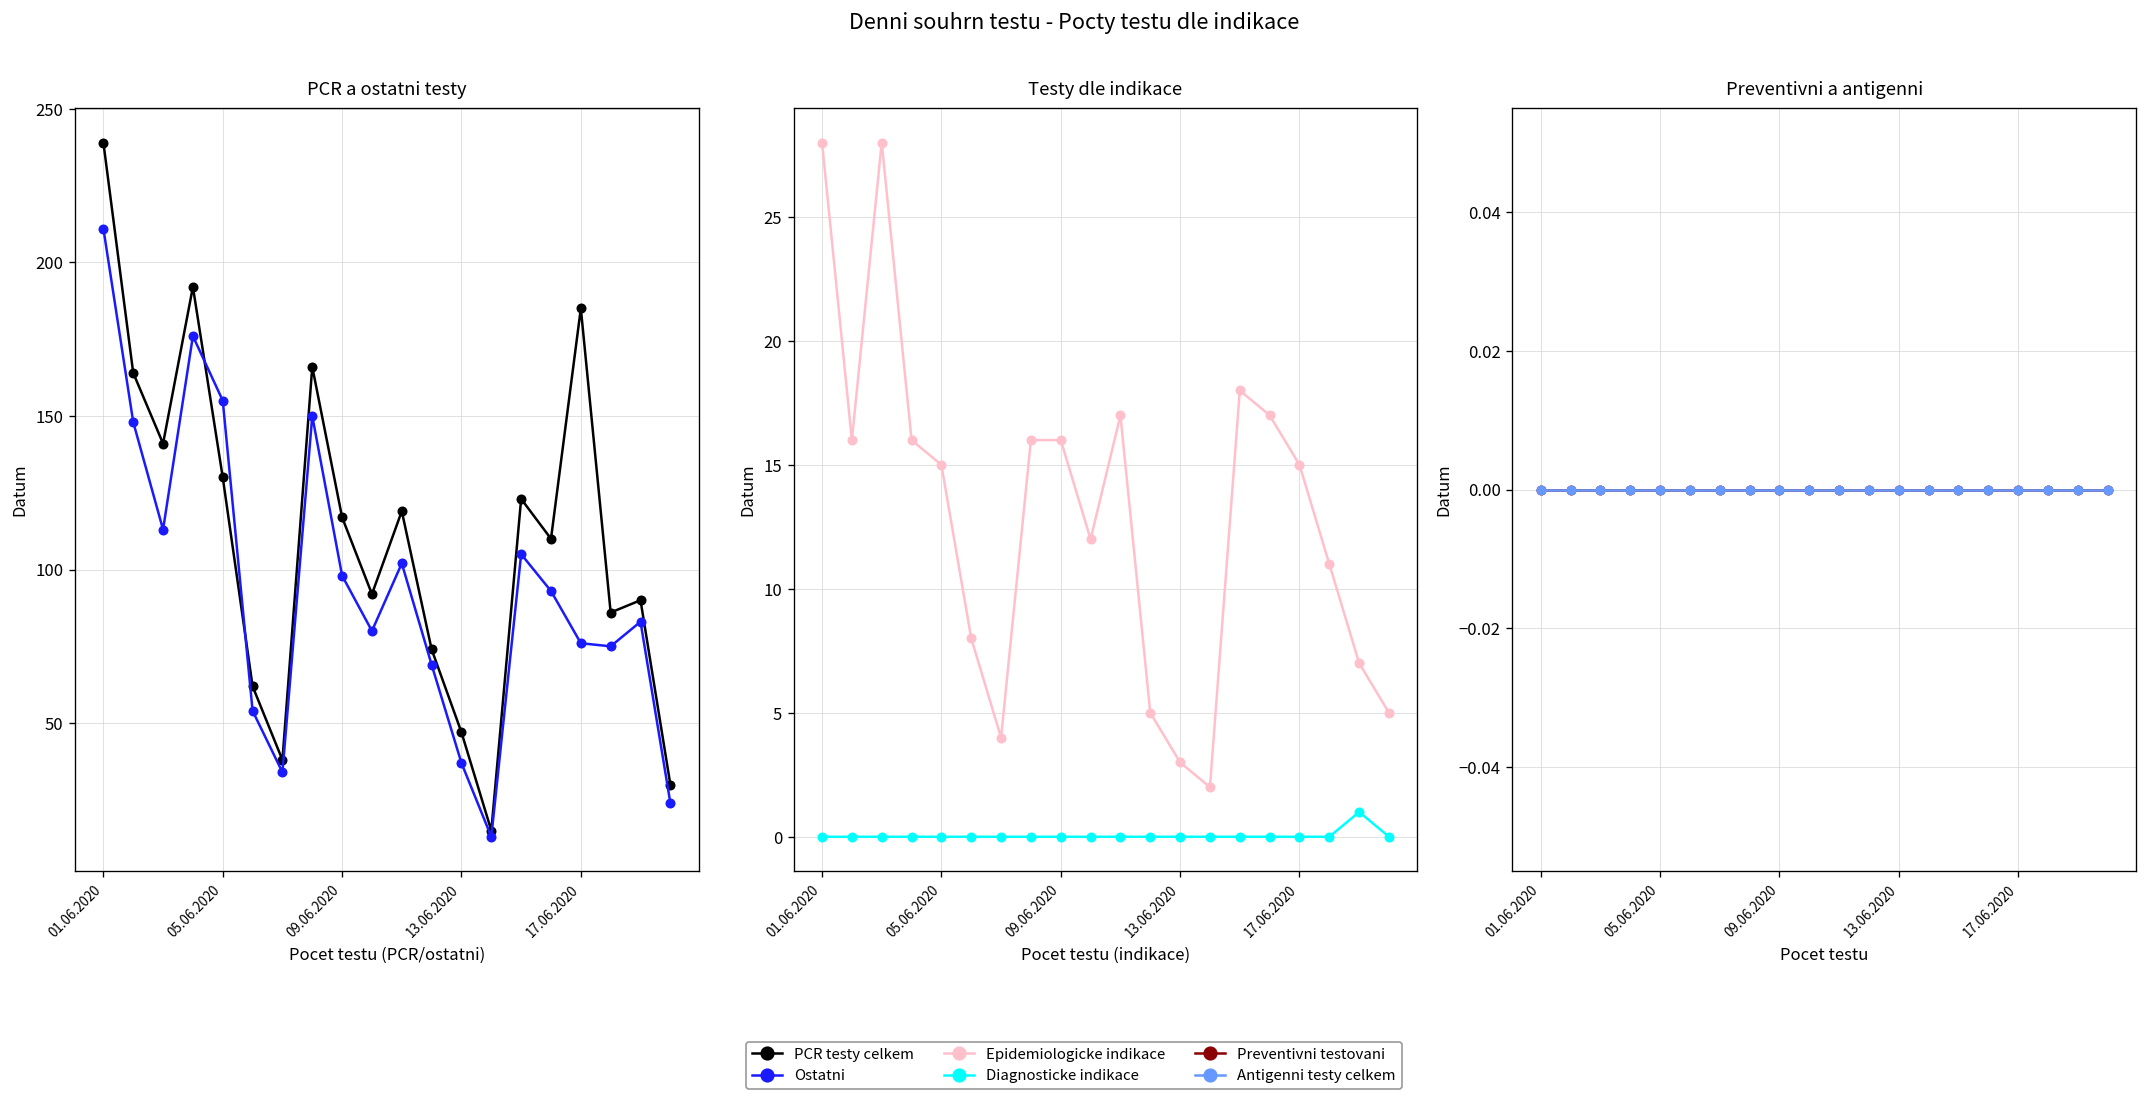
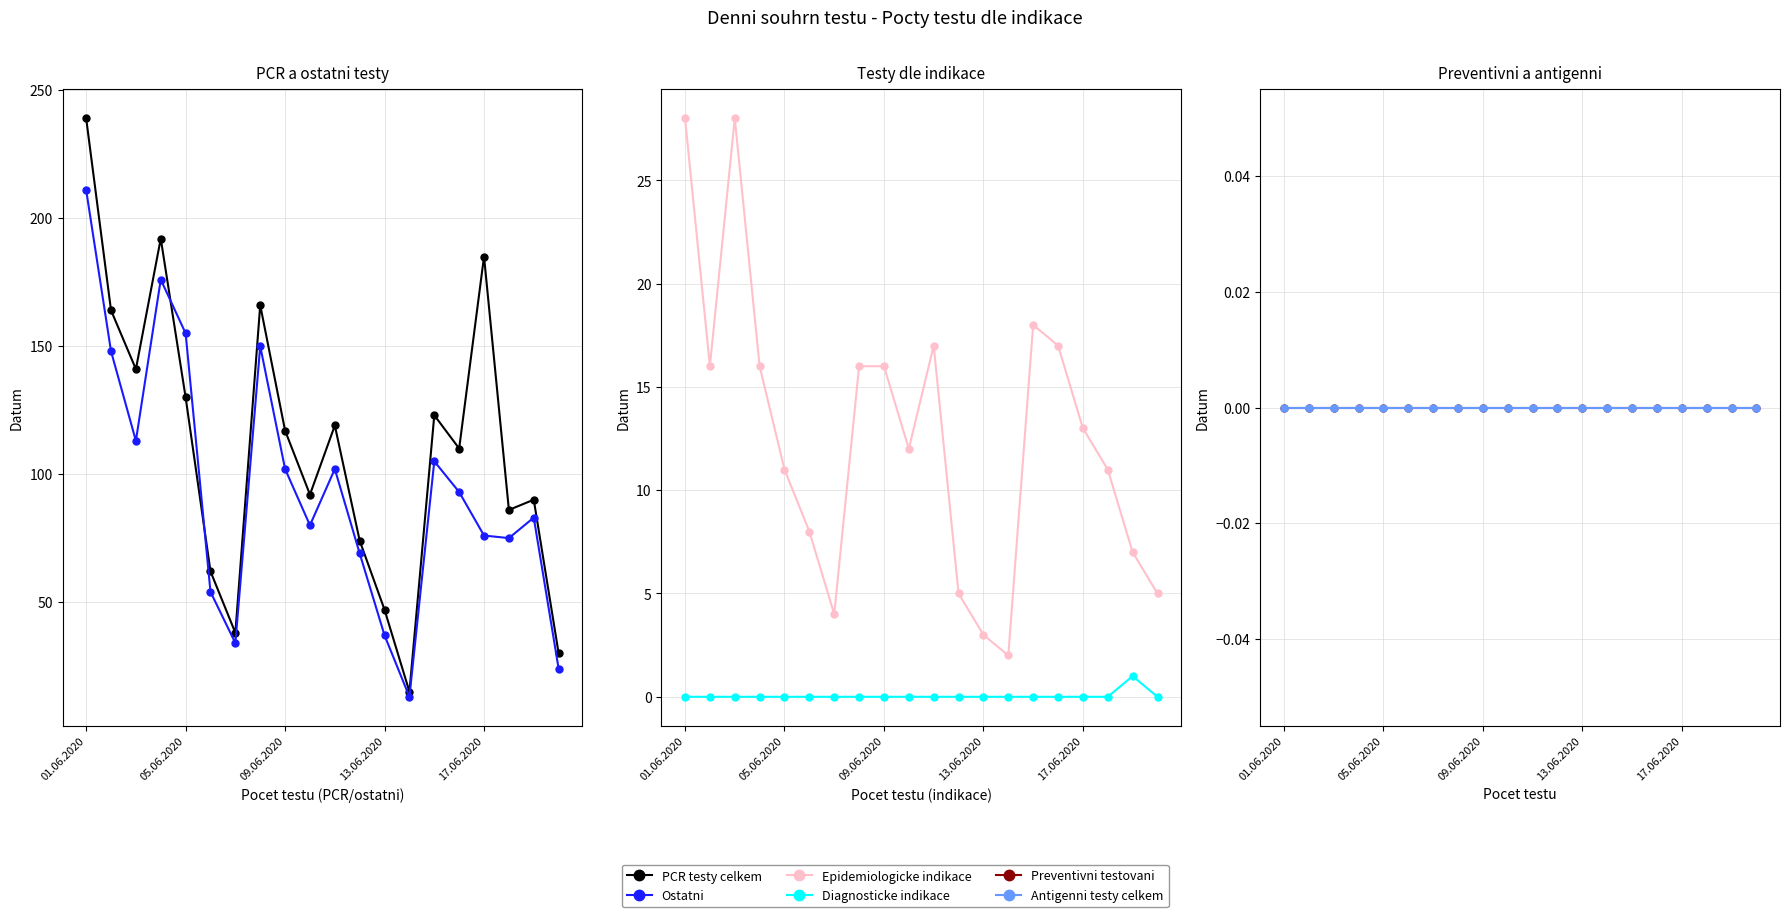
PCR a ostatni testy, Ostatni, 09.06.2020: 98 -> 102
Testy dle indikace, Epidemiologicke indikace, 05.06.2020: 15 -> 11
Testy dle indikace, Epidemiologicke indikace, 17.06.2020: 15 -> 13
